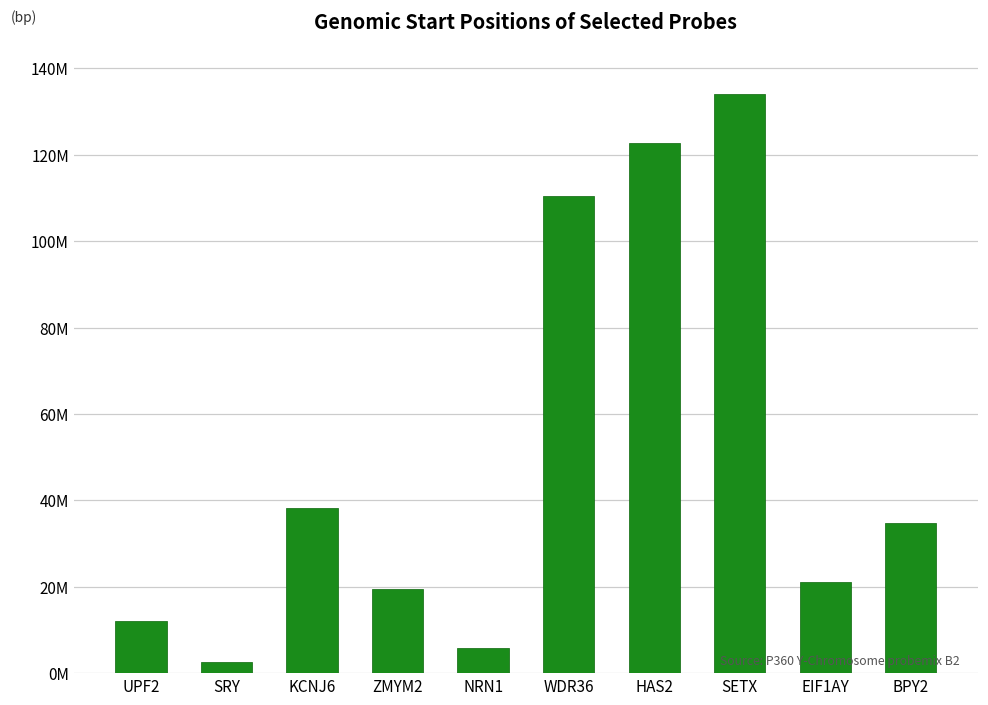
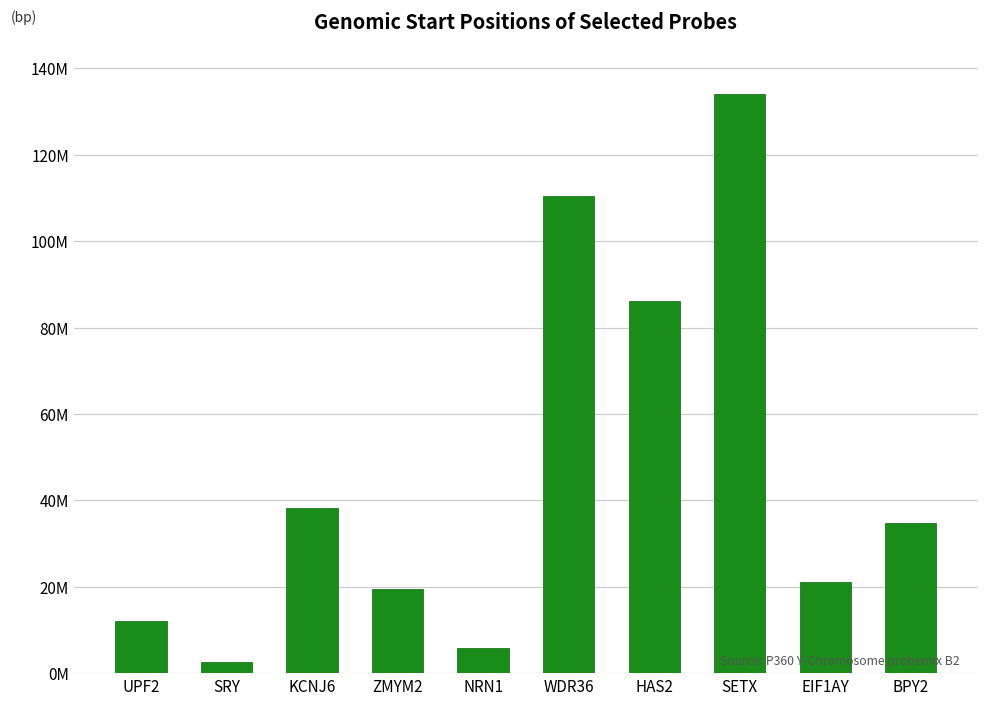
HAS2: 123000000 -> 86000000
